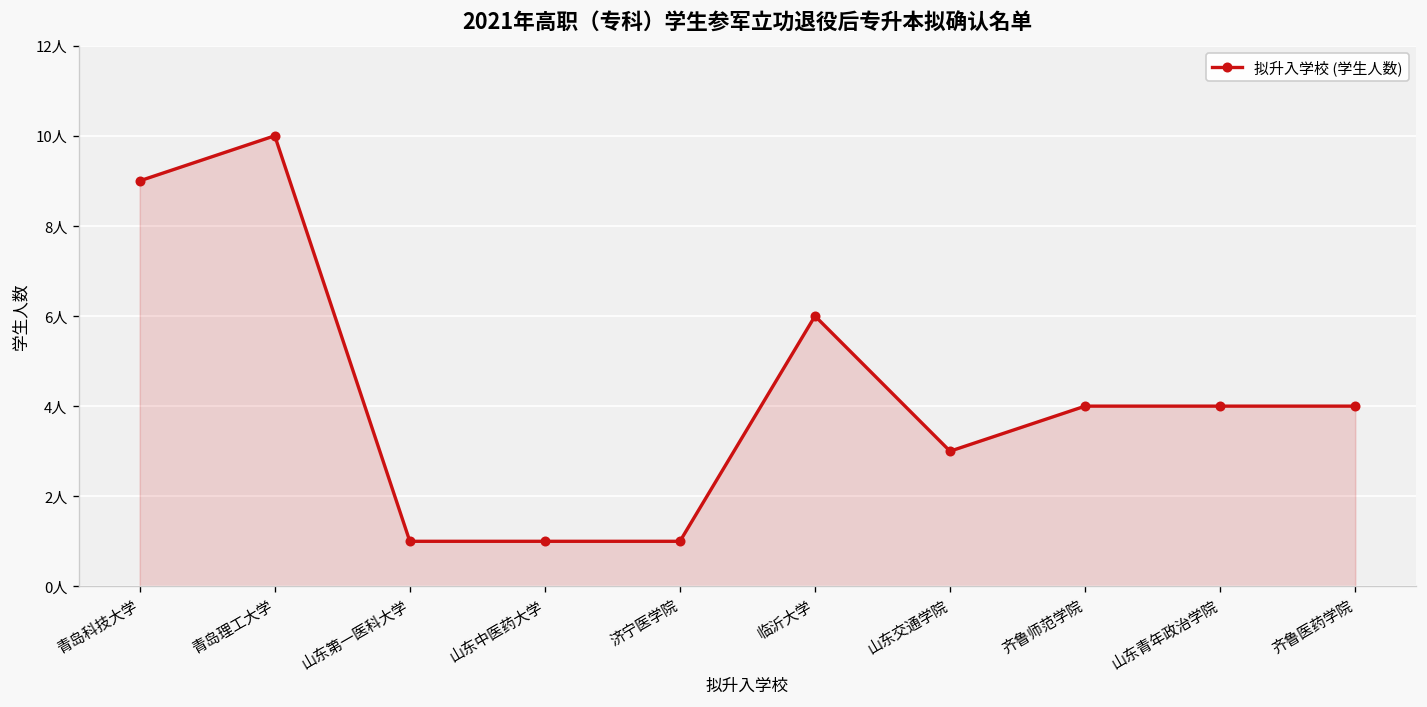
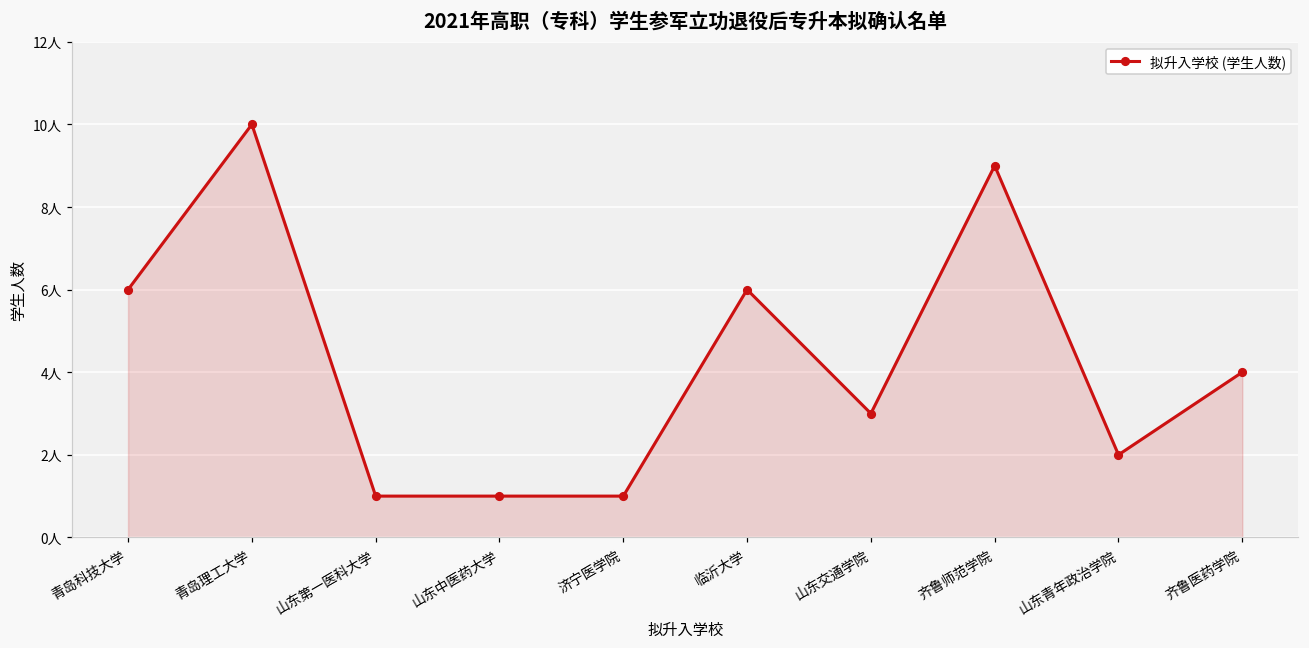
青岛科技大学: 9人 -> 6人
齐鲁师范学院: 4人 -> 9人
山东青年政治学院: 4人 -> 2人
